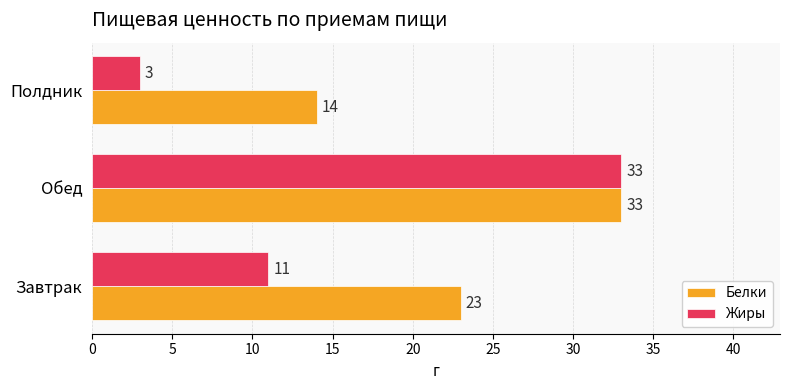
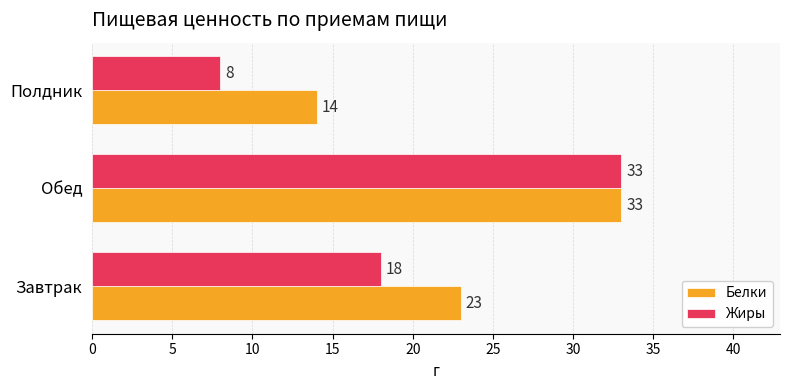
Жиры, Полдник: 3 -> 8
Жиры, Завтрак: 11 -> 18
